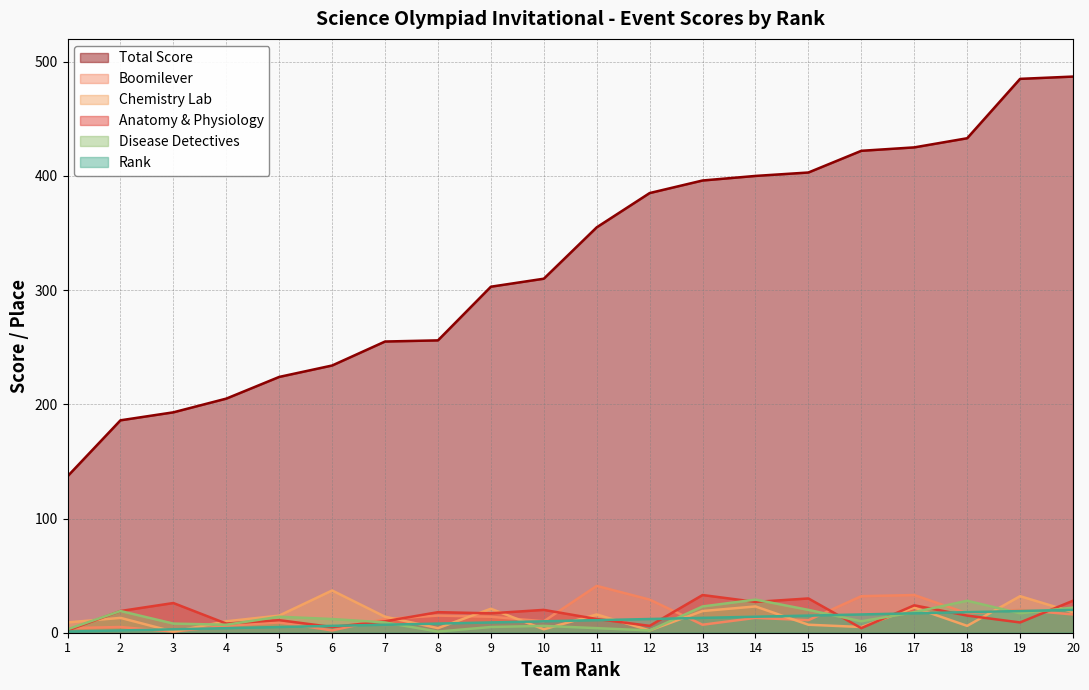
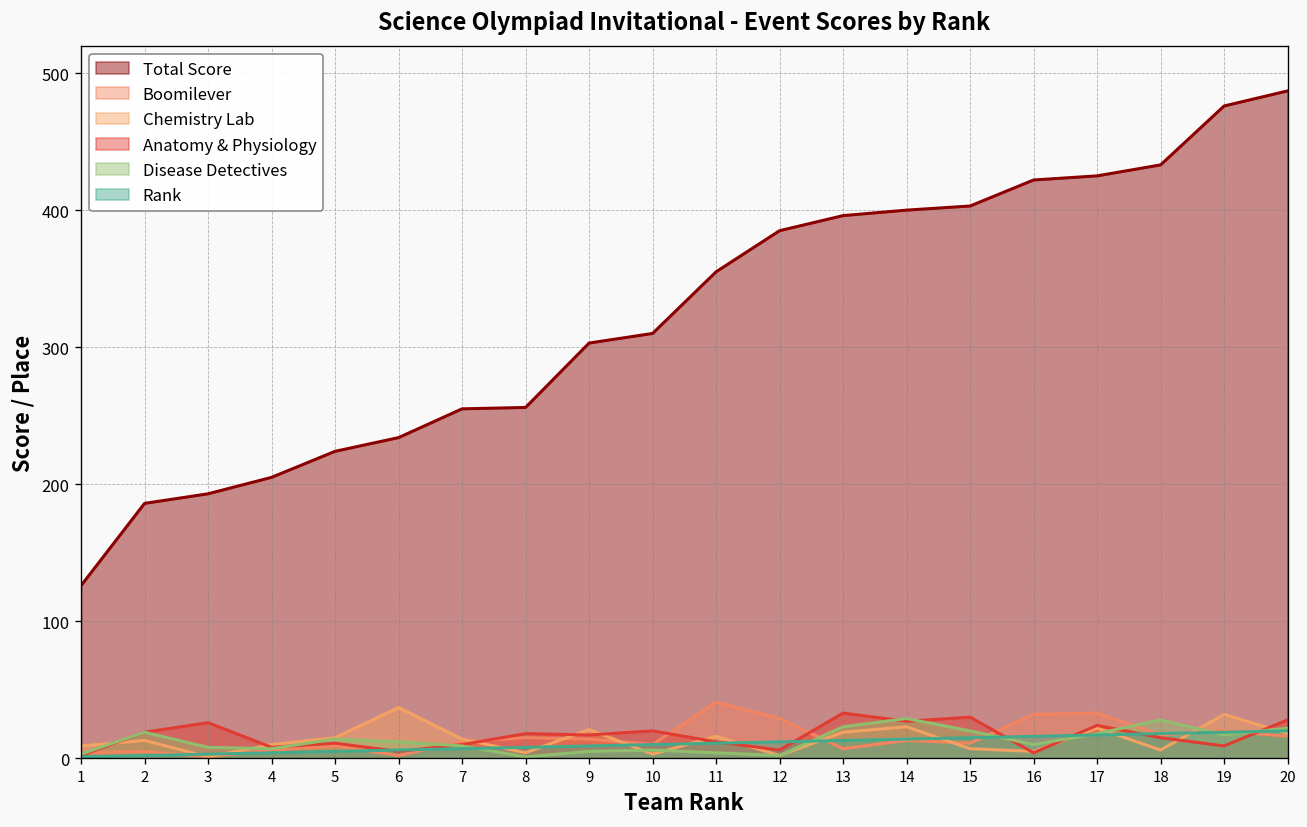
Total Score, 1: 137 -> 126
Total Score, 19: 485 -> 476
